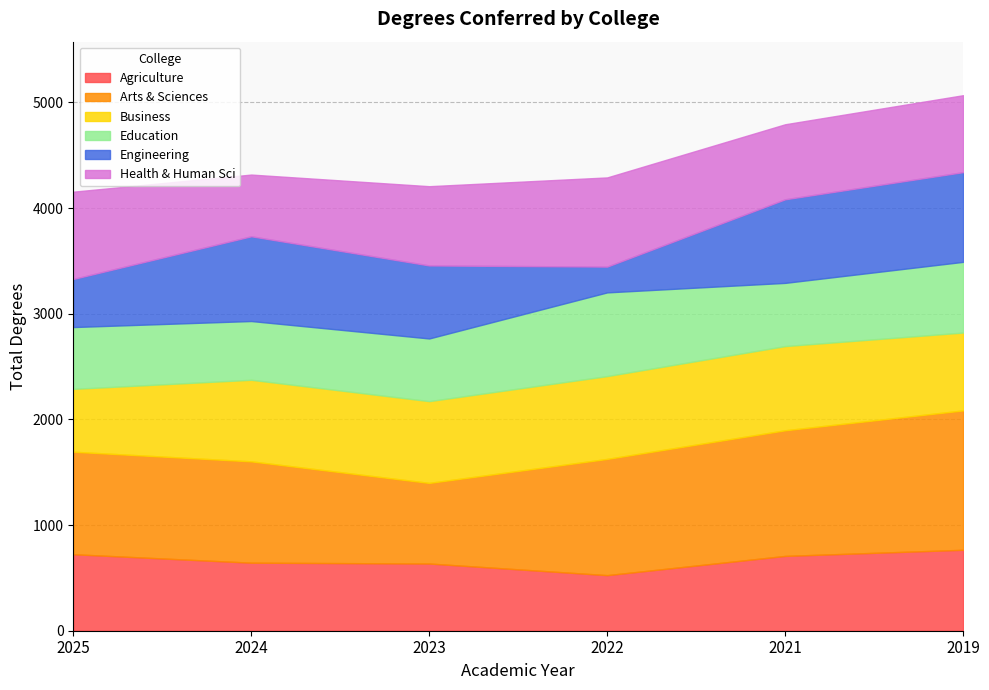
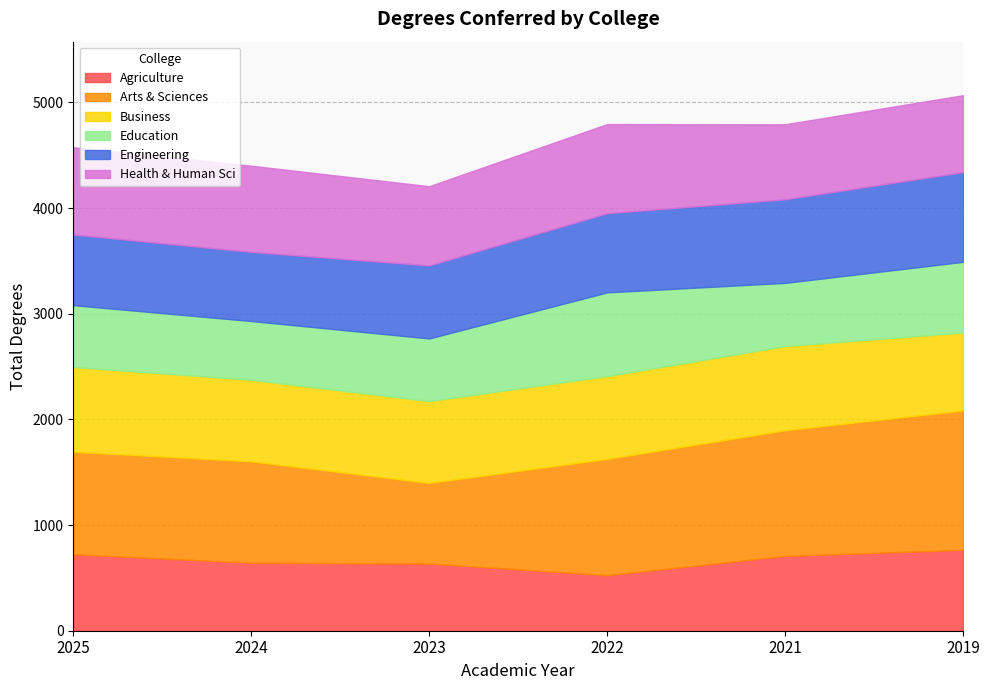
Business, 2025: 600 -> 800
Engineering, 2025: 460 -> 670
Engineering, 2024: 800 -> 650
Health & Human Sci, 2024: 580 -> 820
Engineering, 2022: 240 -> 750
